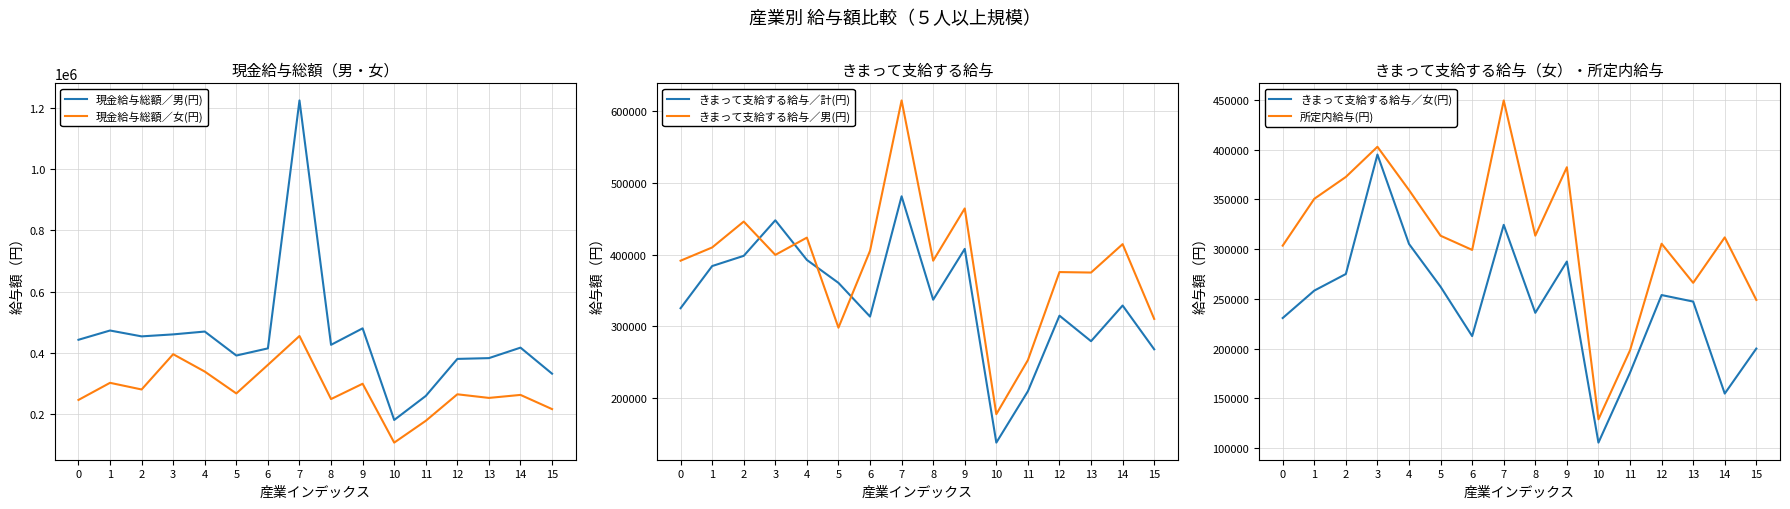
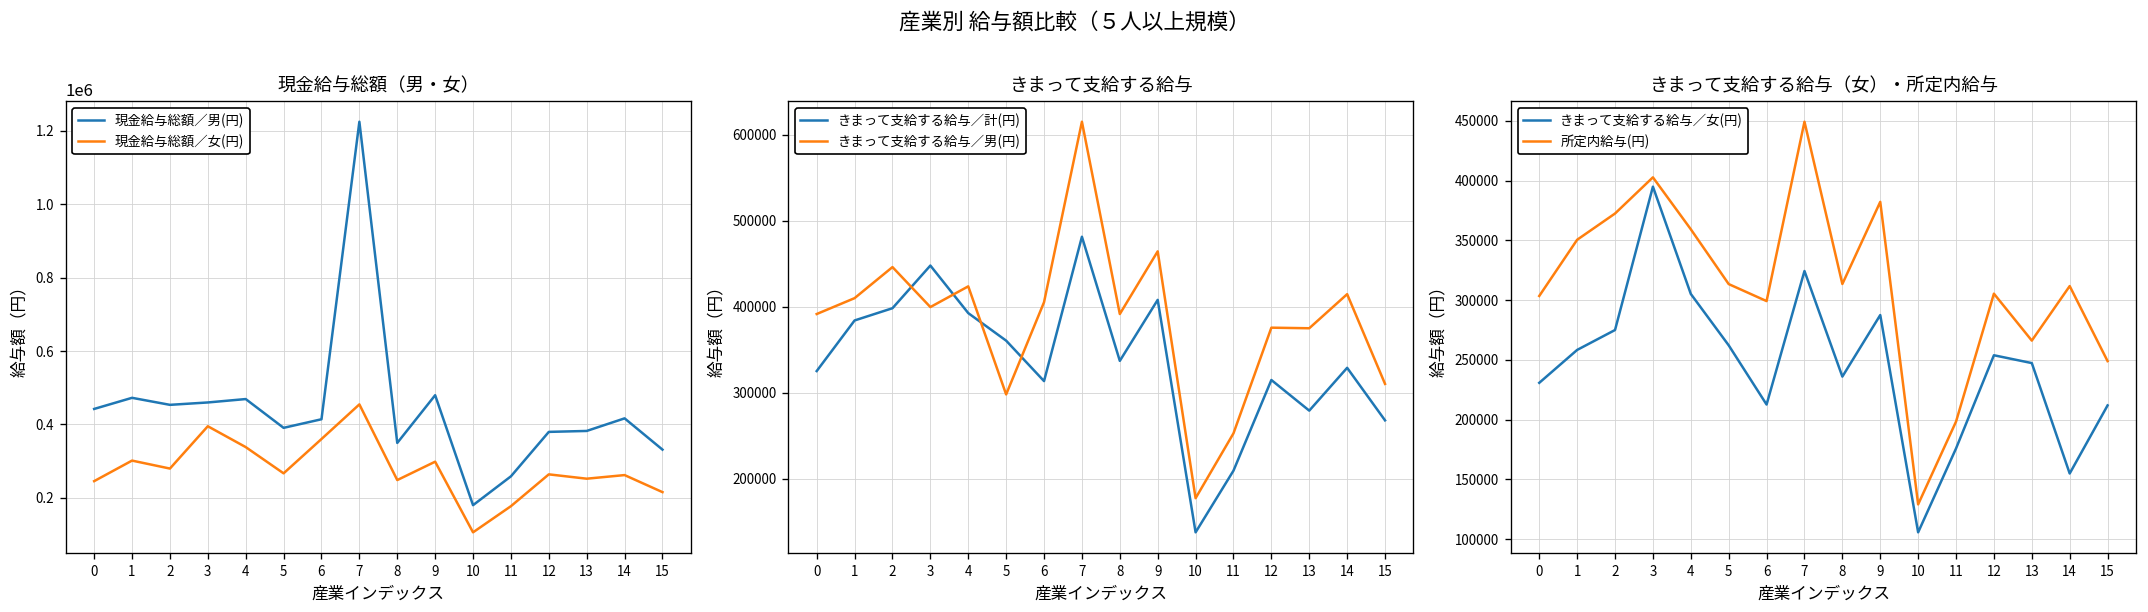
現金給与総額（男・女）, 現金給与総額／男(円), 8: 430000 -> 350000
きまって支給する給与（女）・所定内給与, きまって支給する給与／女(円), 15: 200000 -> 210000
